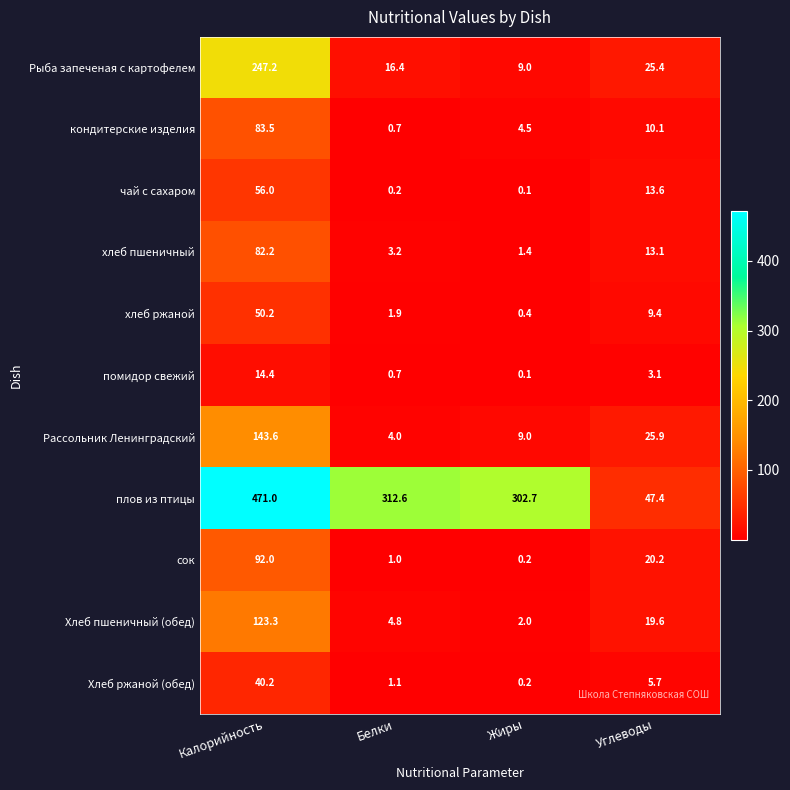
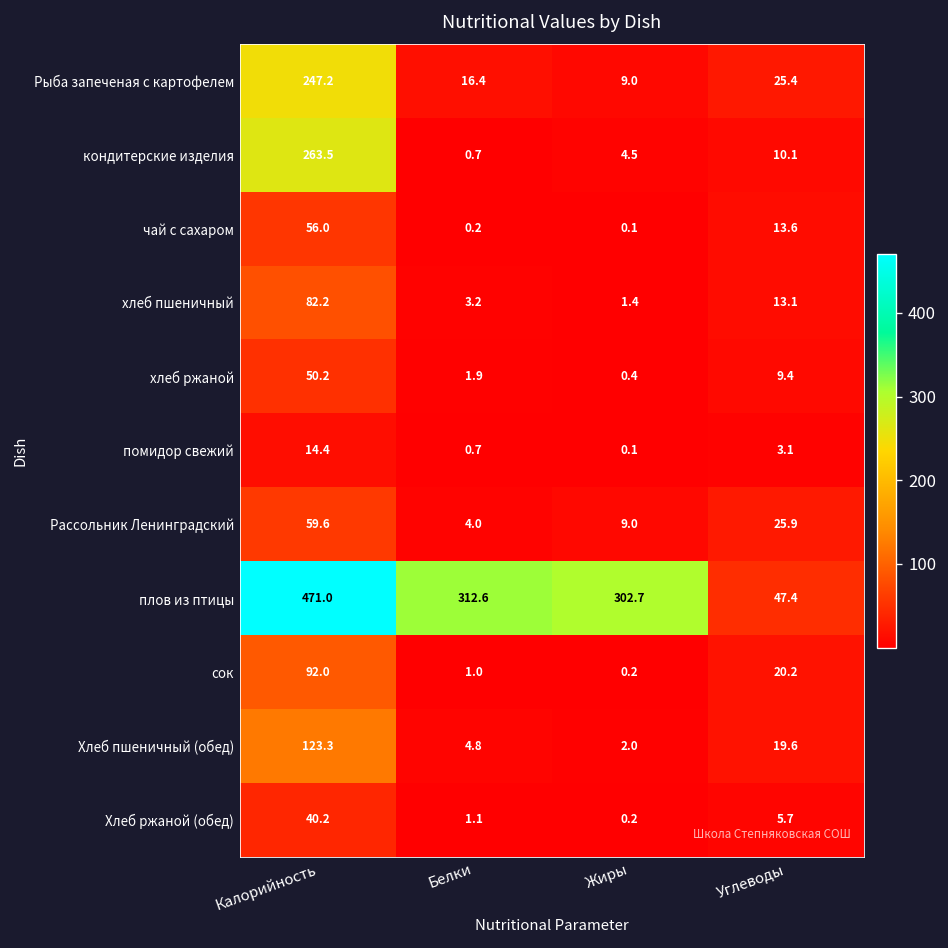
кондитерские изделия, Калорийность: 83.5 -> 263.5
Рассольник Ленинградский, Калорийность: 143.6 -> 59.6
